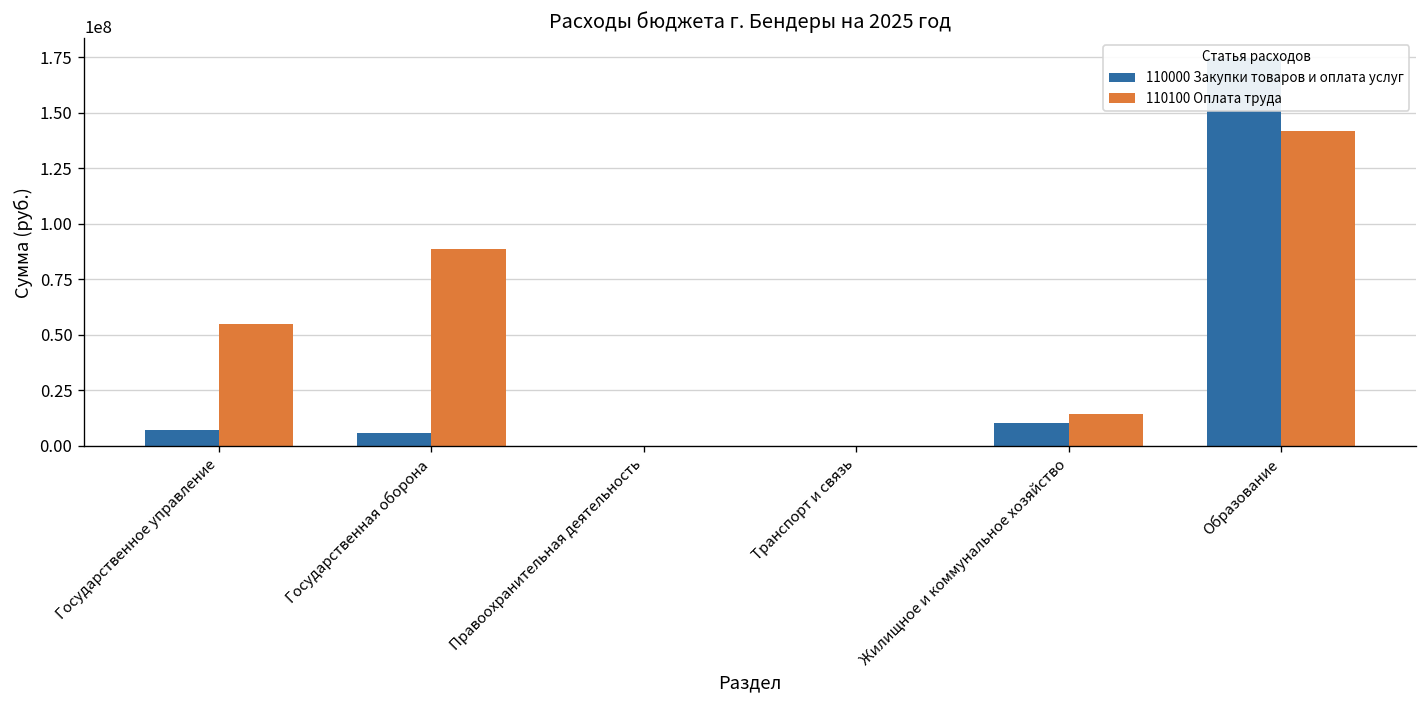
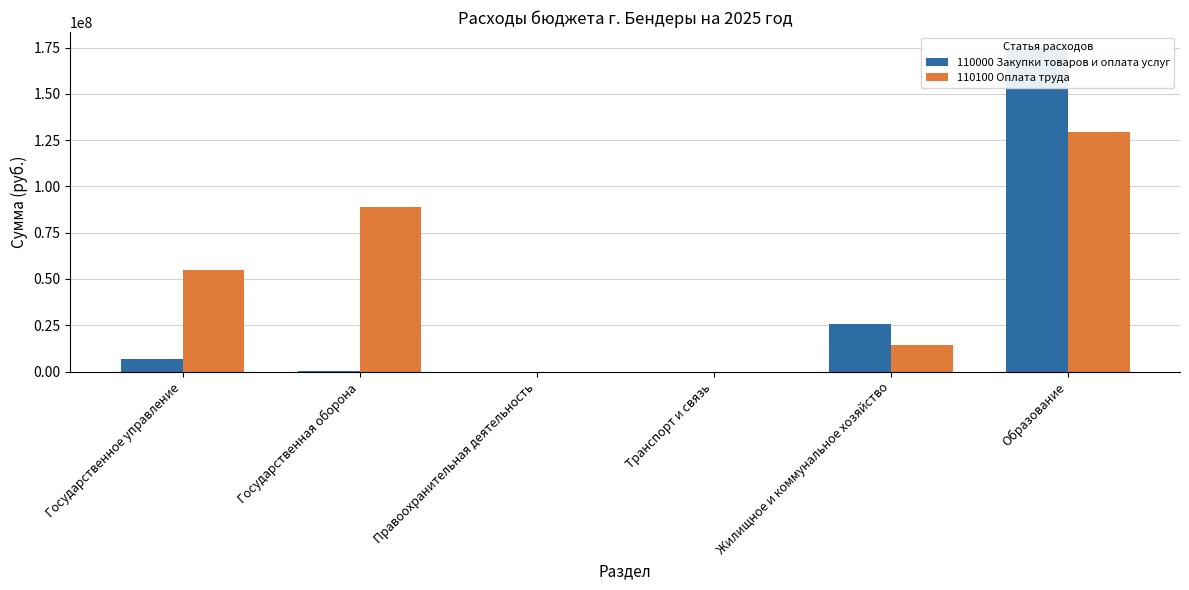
110000 Закупки товаров и оплата услуг, Государственная оборона: 6000000 -> 0
110000 Закупки товаров и оплата услуг, Жилищное и коммунальное хозяйство: 10000000 -> 26000000
110100 Оплата труда, Образование: 142000000 -> 129000000
